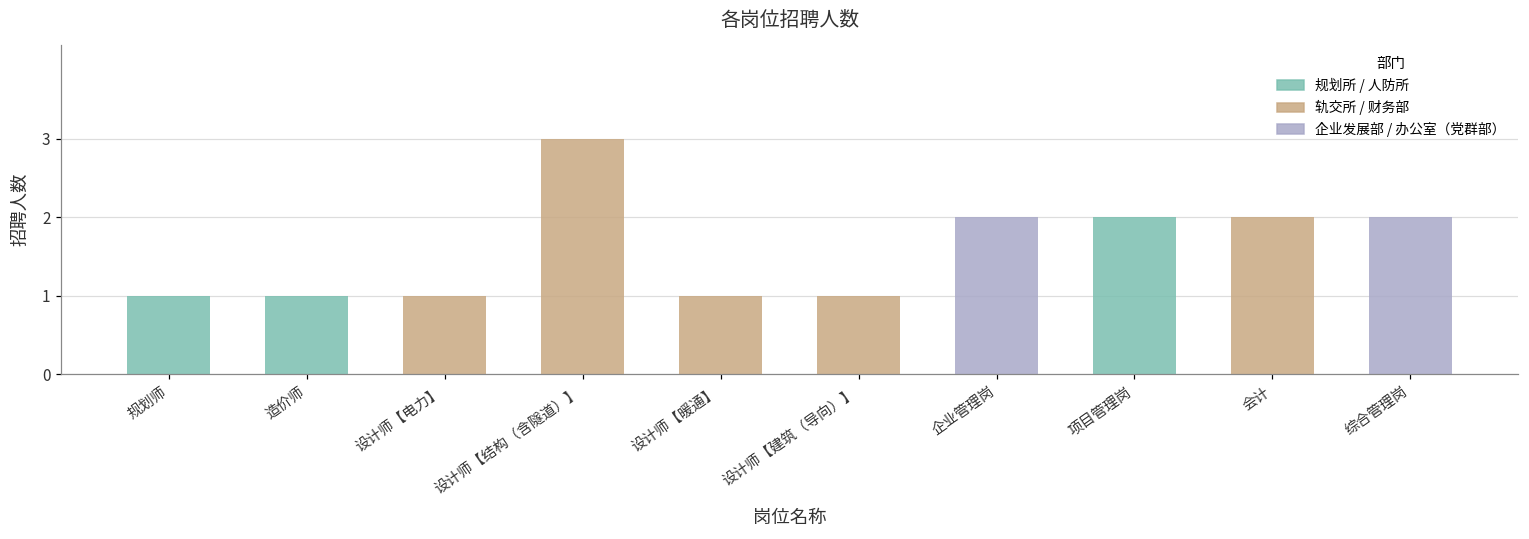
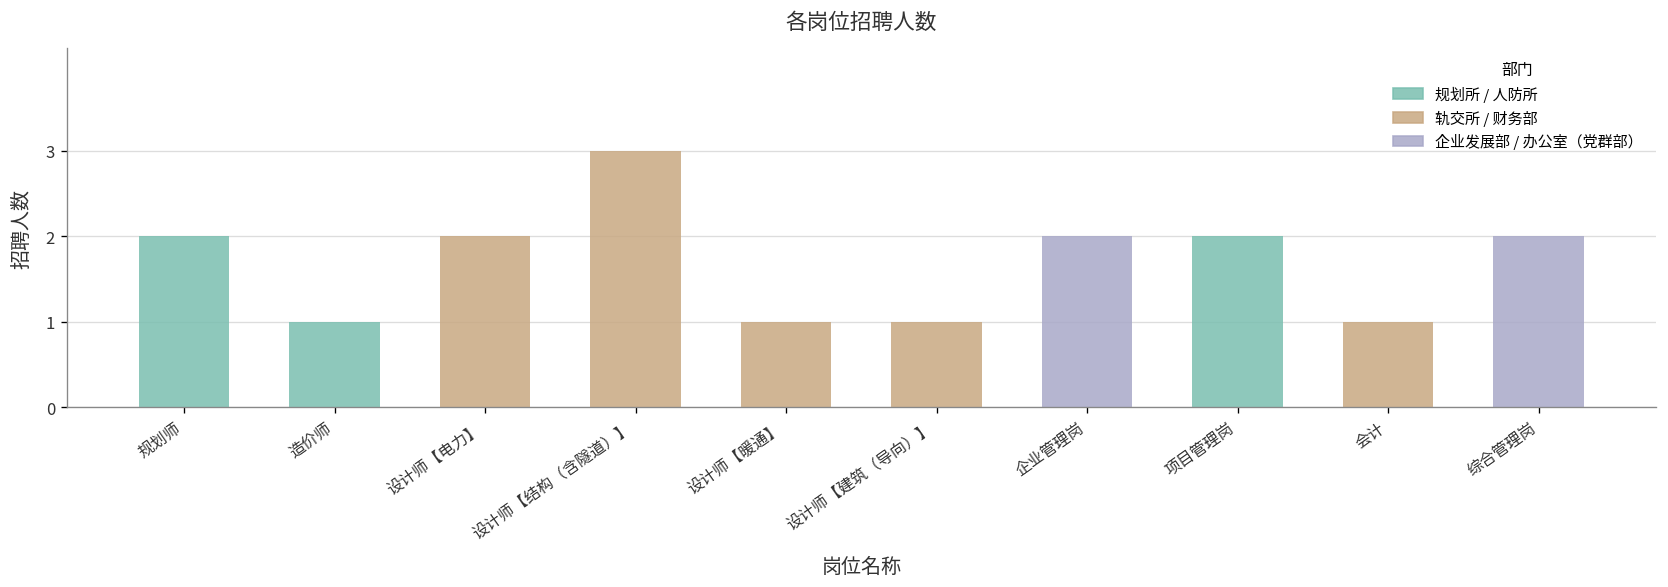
规划师: 1 -> 2
设计师【电力】: 1 -> 2
会计: 2 -> 1
